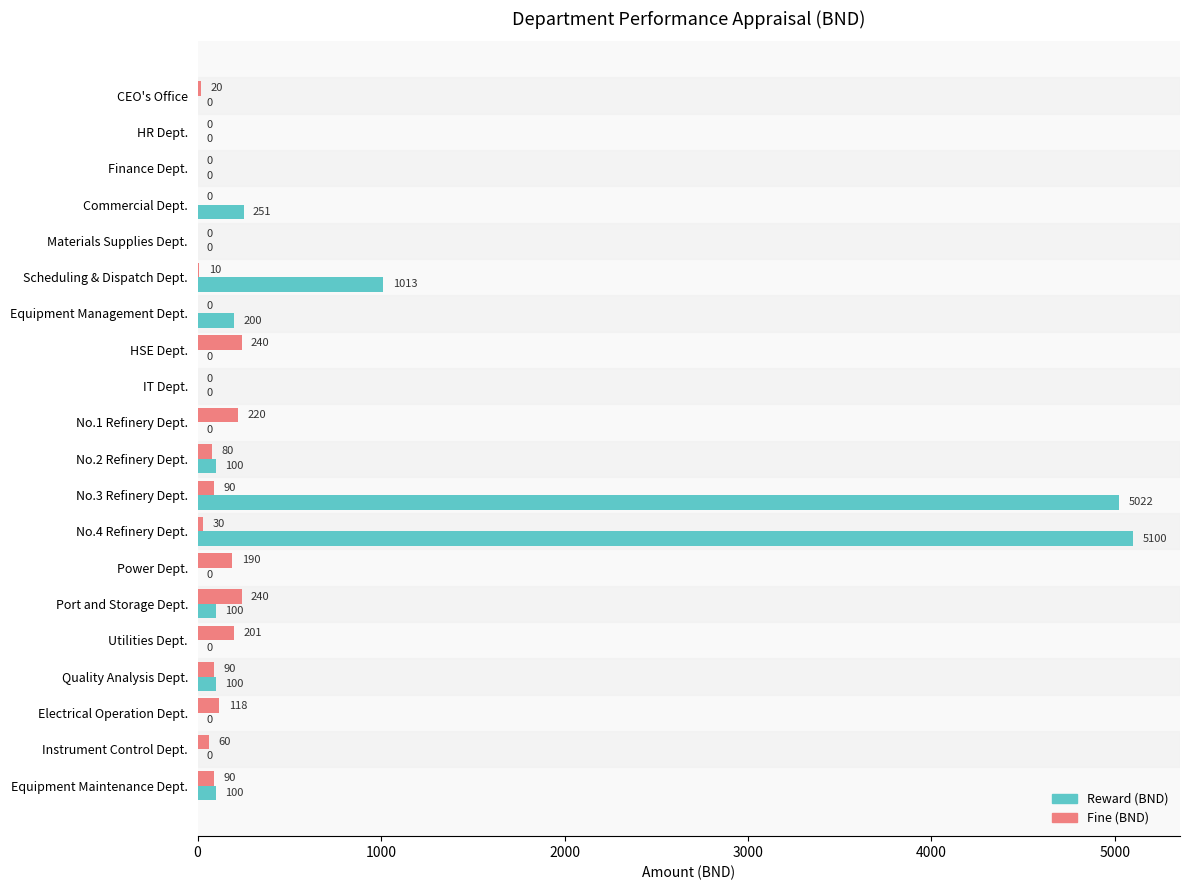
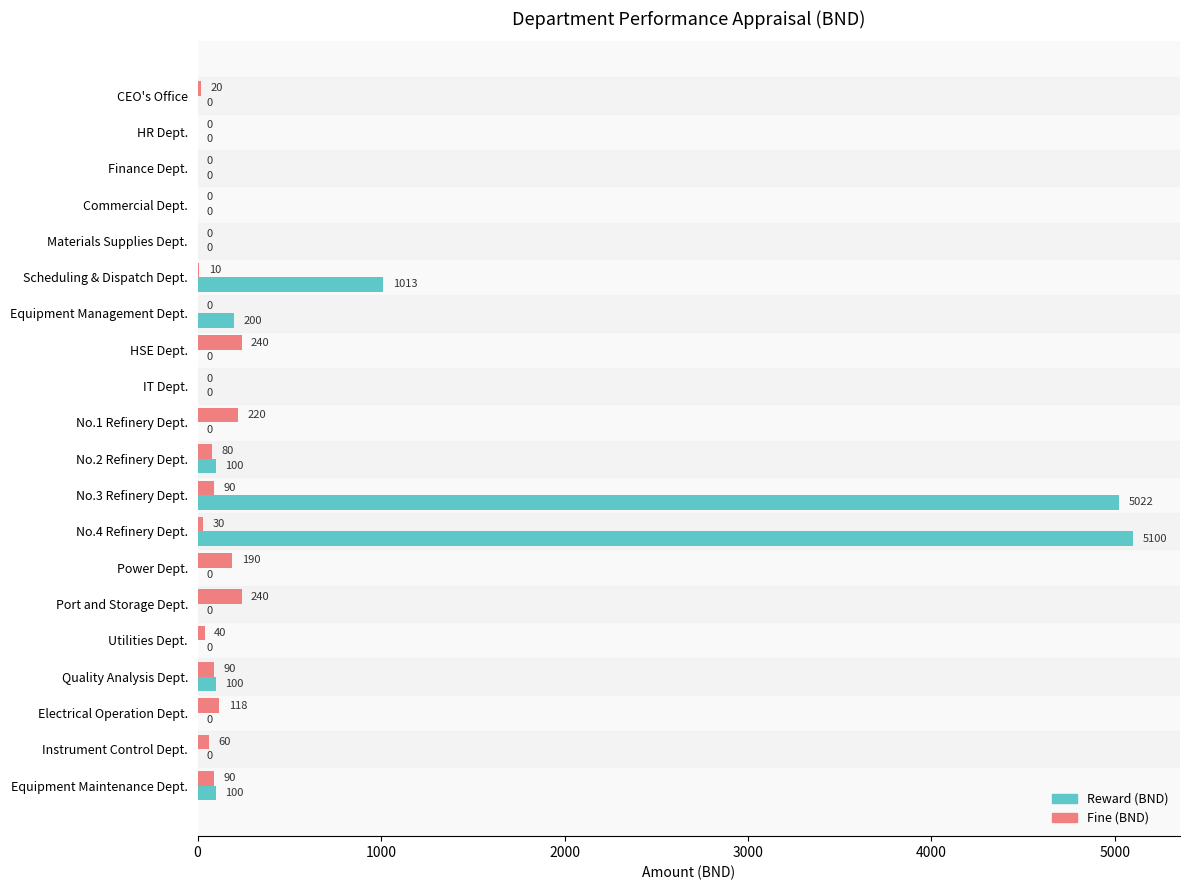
Reward (BND), Commercial Dept.: 251 -> 0
Reward (BND), Port and Storage Dept.: 100 -> 0
Fine (BND), Utilities Dept.: 201 -> 40
